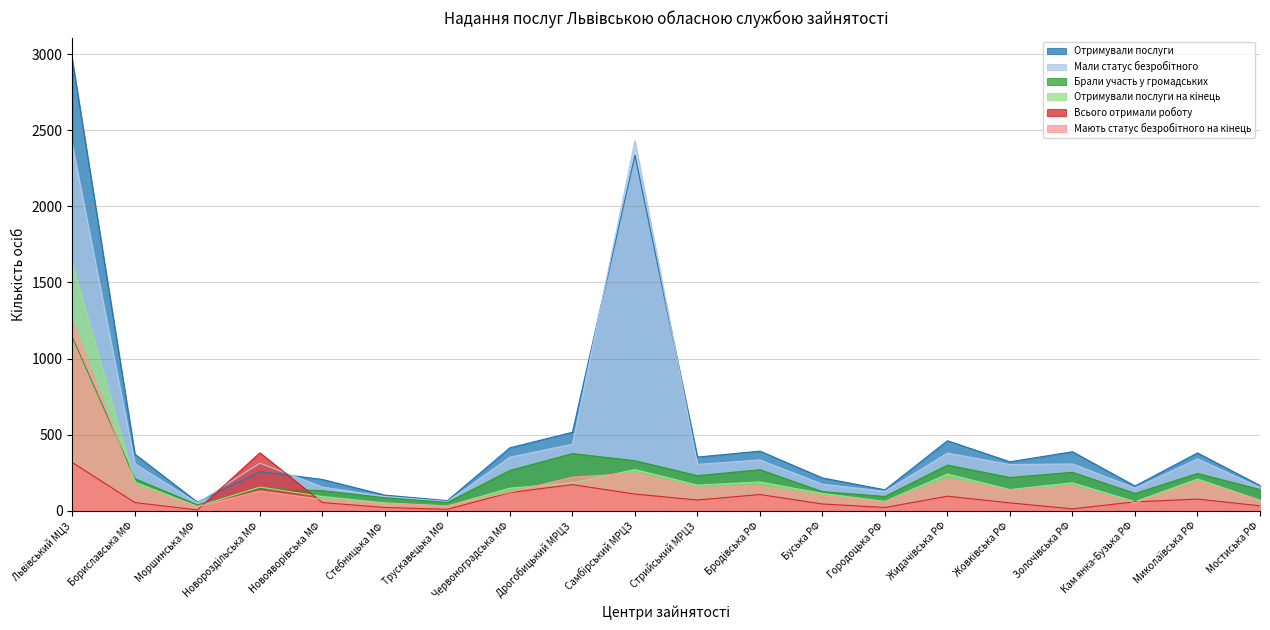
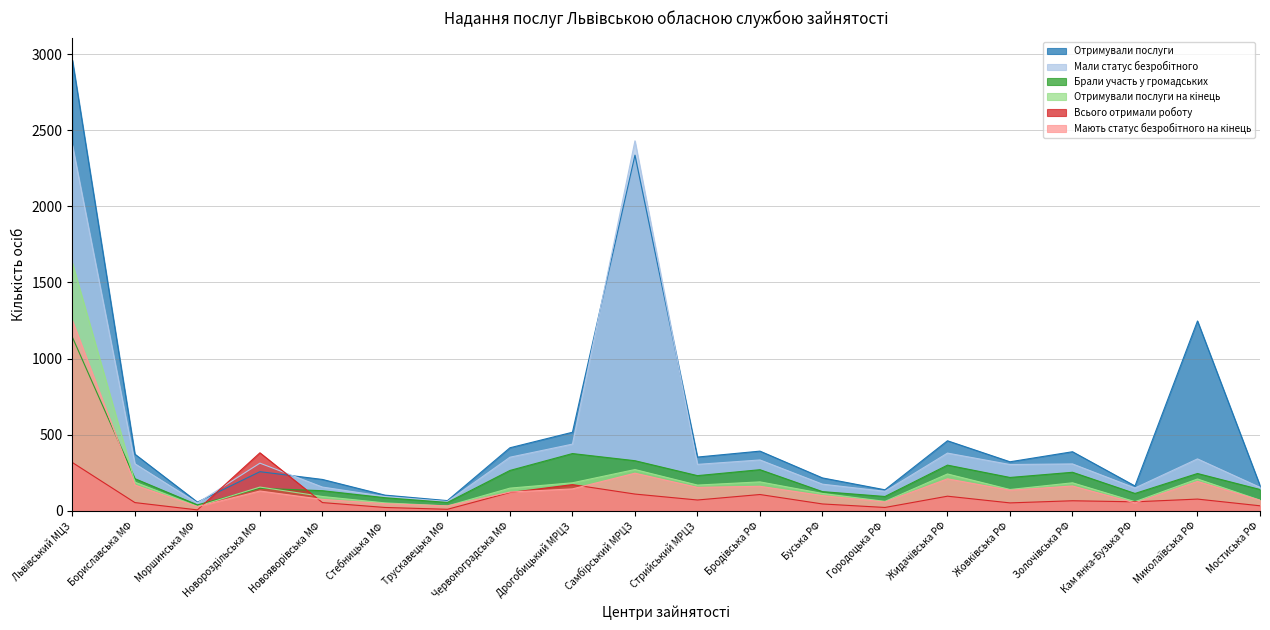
Мають статус безробітного на кінець, Дрогобицький МРЦЗ: 220 -> 140
Всього отримали роботу, Золочівська РФ: 10 -> 70
Отримували послуги, Миколаївська РФ: 380 -> 1250
